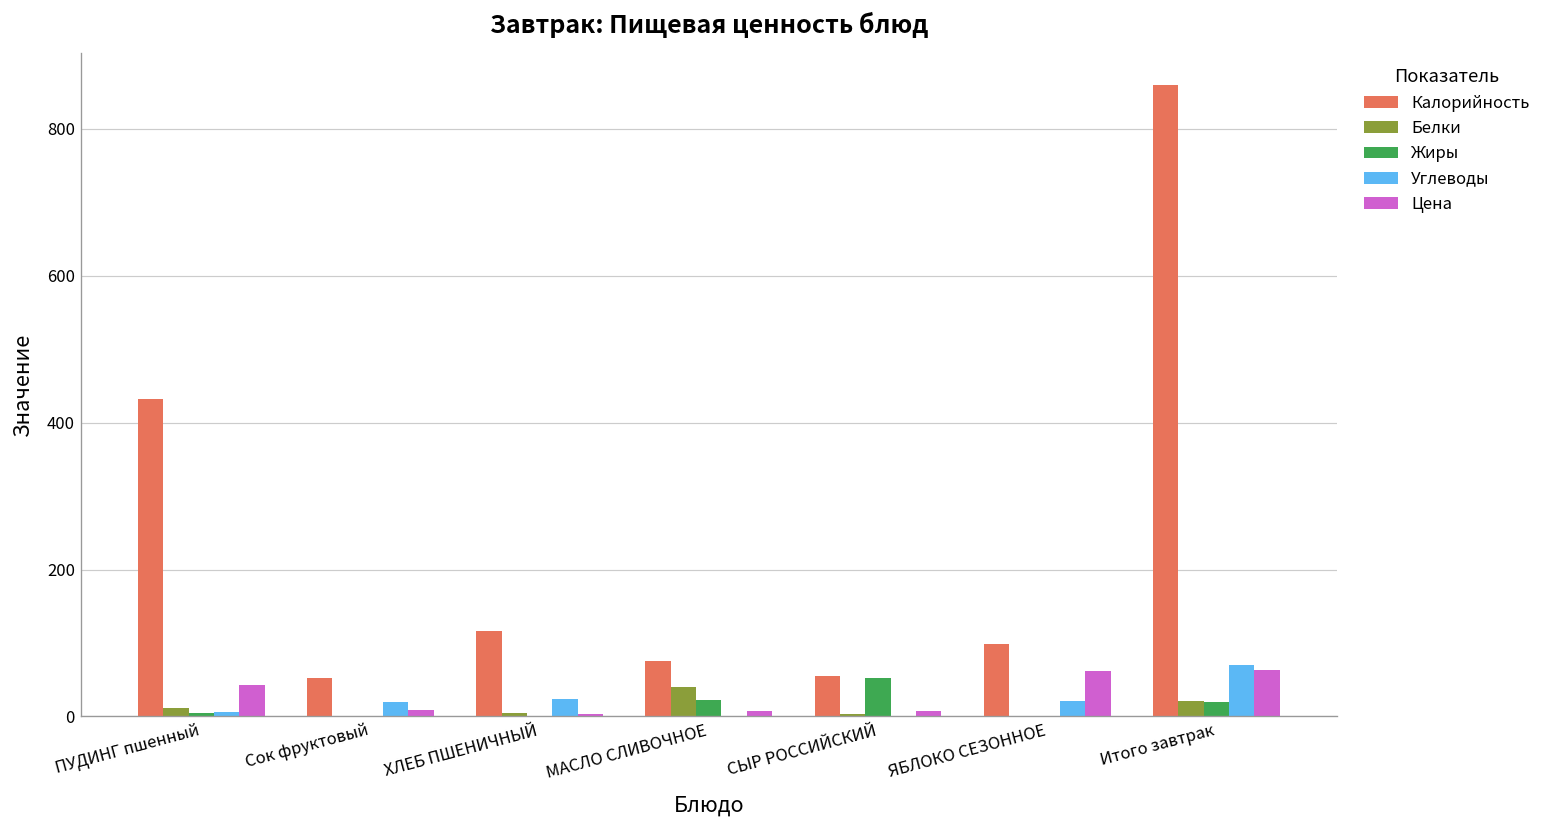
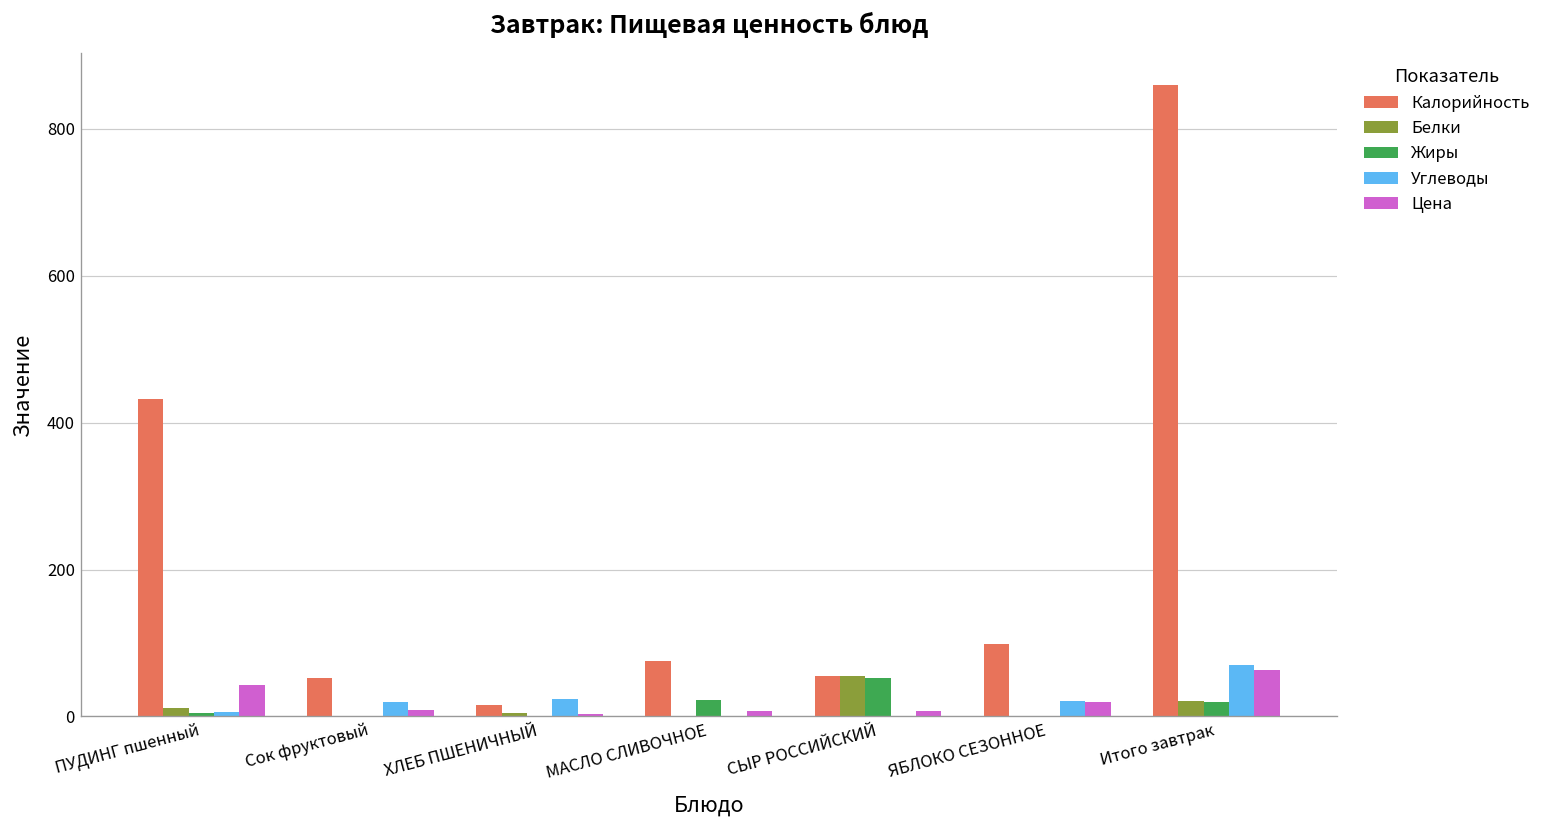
Калорийность, ХЛЕБ ПШЕНИЧНЫЙ: 120 -> 20
Белки, МАСЛО СЛИВОЧНОЕ: 40 -> 0
Белки, СЫР РОССИЙСКИЙ: 0 -> 60
Цена, ЯБЛОКО СЕЗОННОЕ: 60 -> 20
